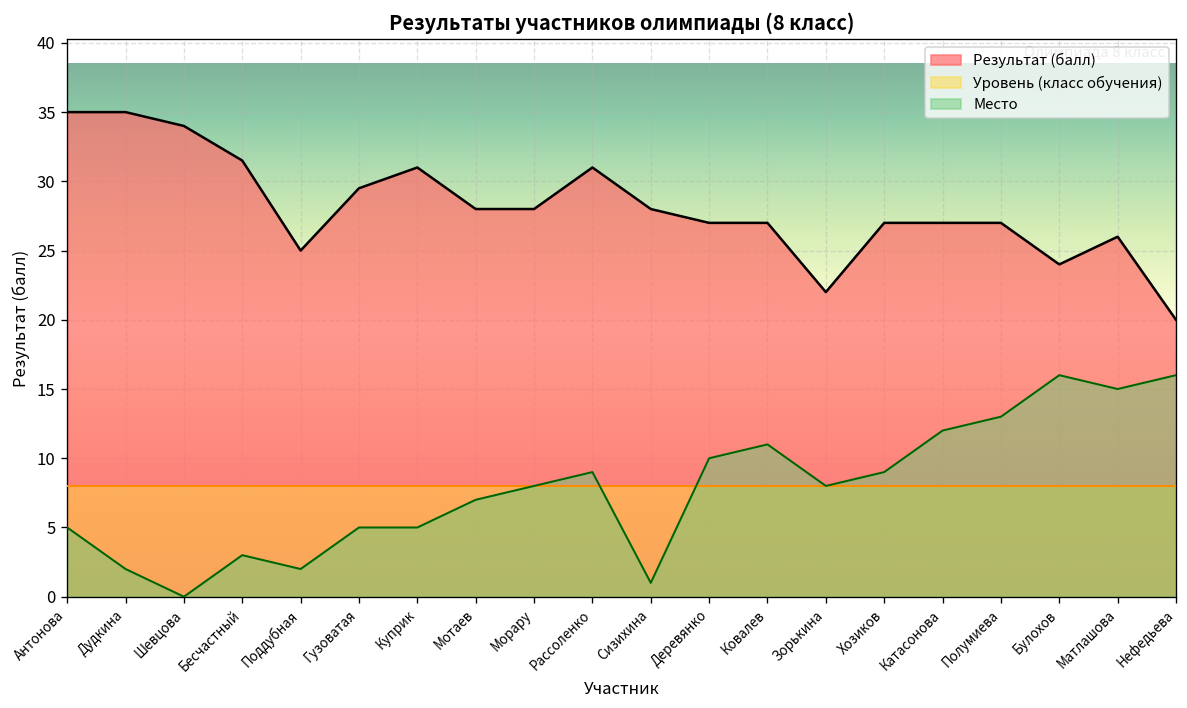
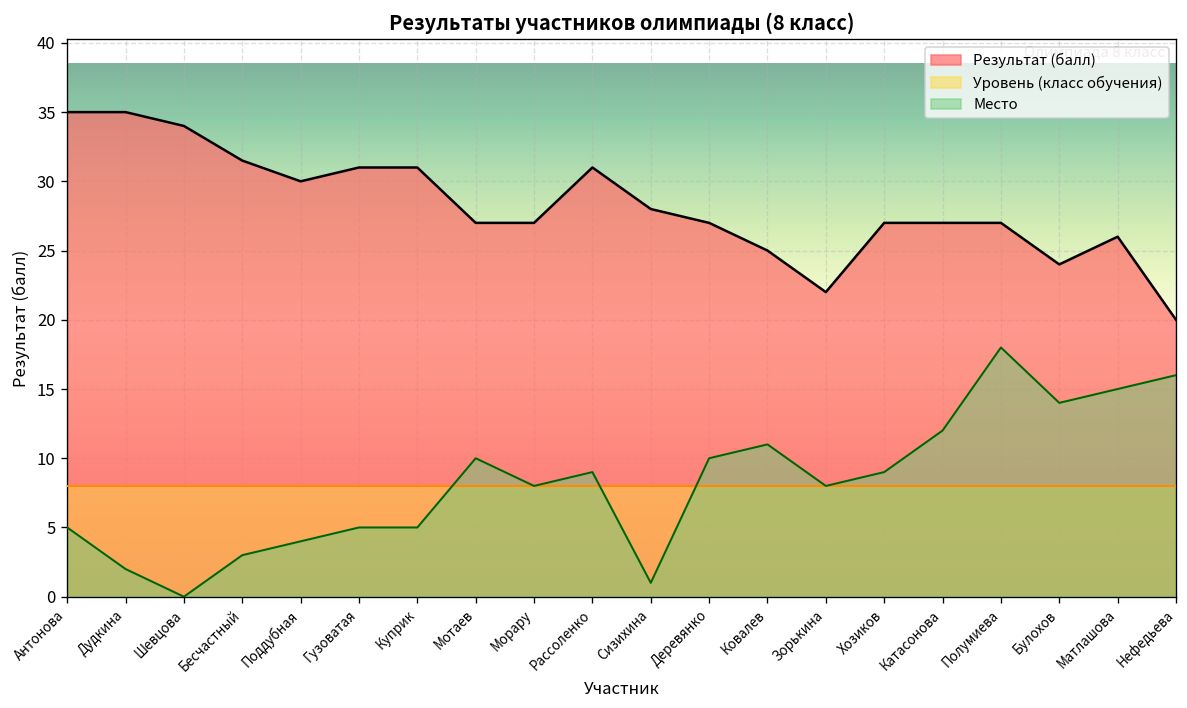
Результат (балл), Поддубная: 25 -> 30
Место, Поддубная: 2 -> 4
Результат (балл), Гузоватая: 29.5 -> 31.0
Результат (балл), Мотаев: 28 -> 27
Место, Мотаев: 7 -> 10
Результат (балл), Морару: 28 -> 27
Результат (балл), Ковалев: 27 -> 25
Место, Полумиева: 13 -> 18
Место, Булохов: 16 -> 14
